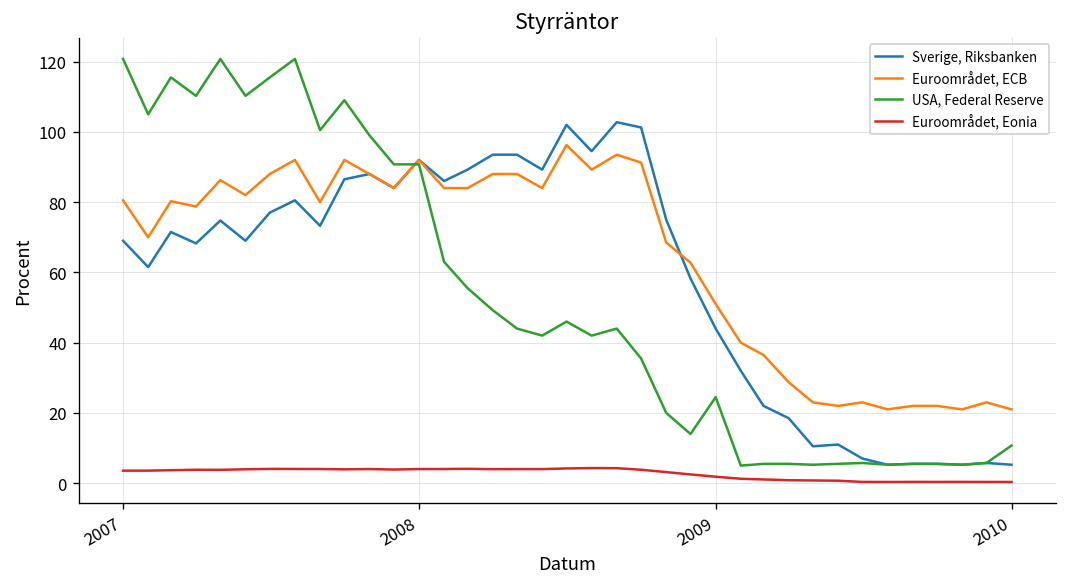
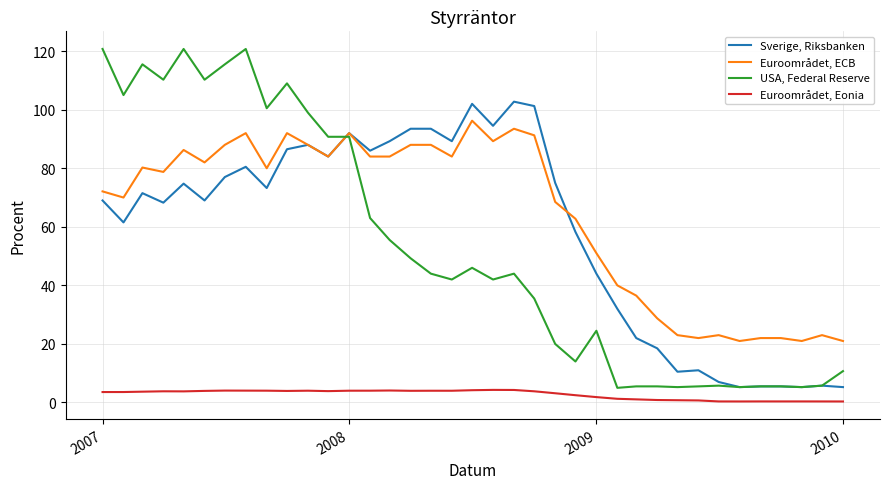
Euroområdet, ECB, 2007: 81 -> 72
